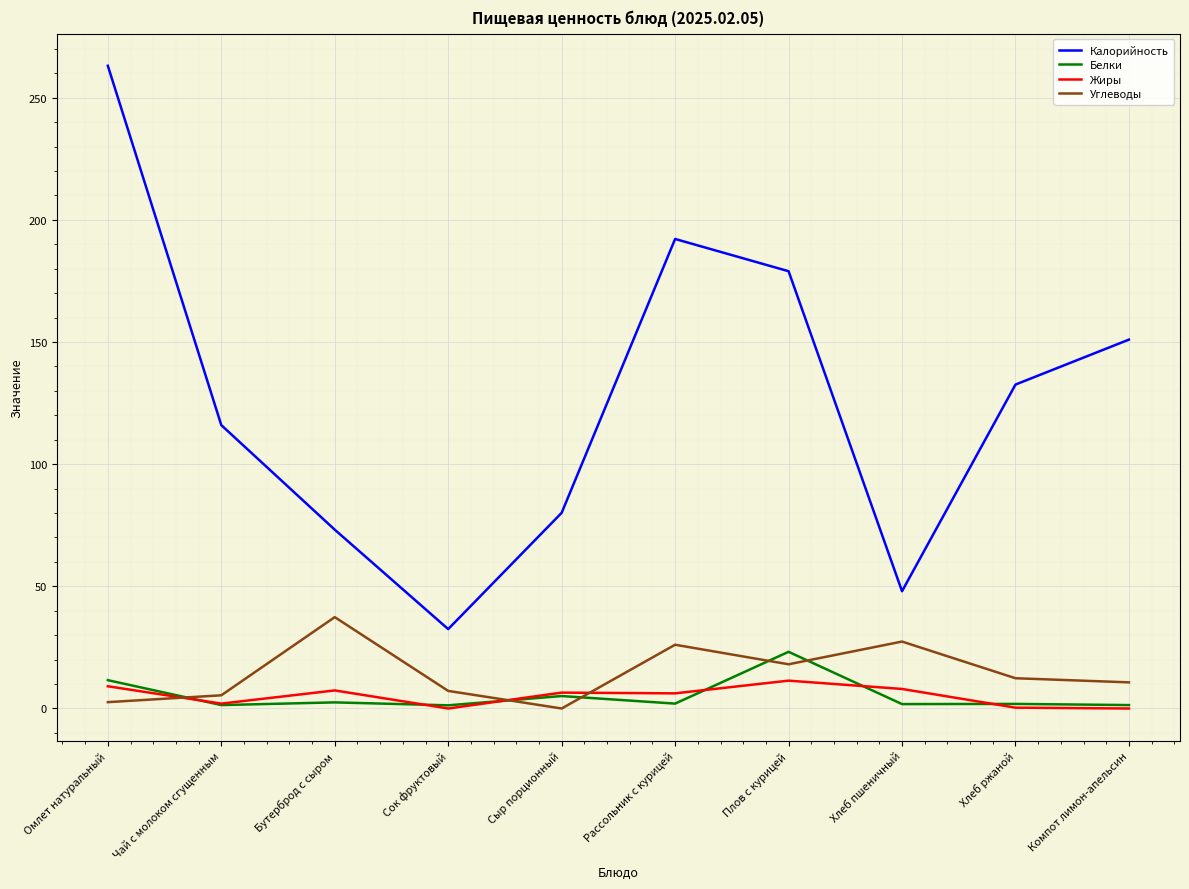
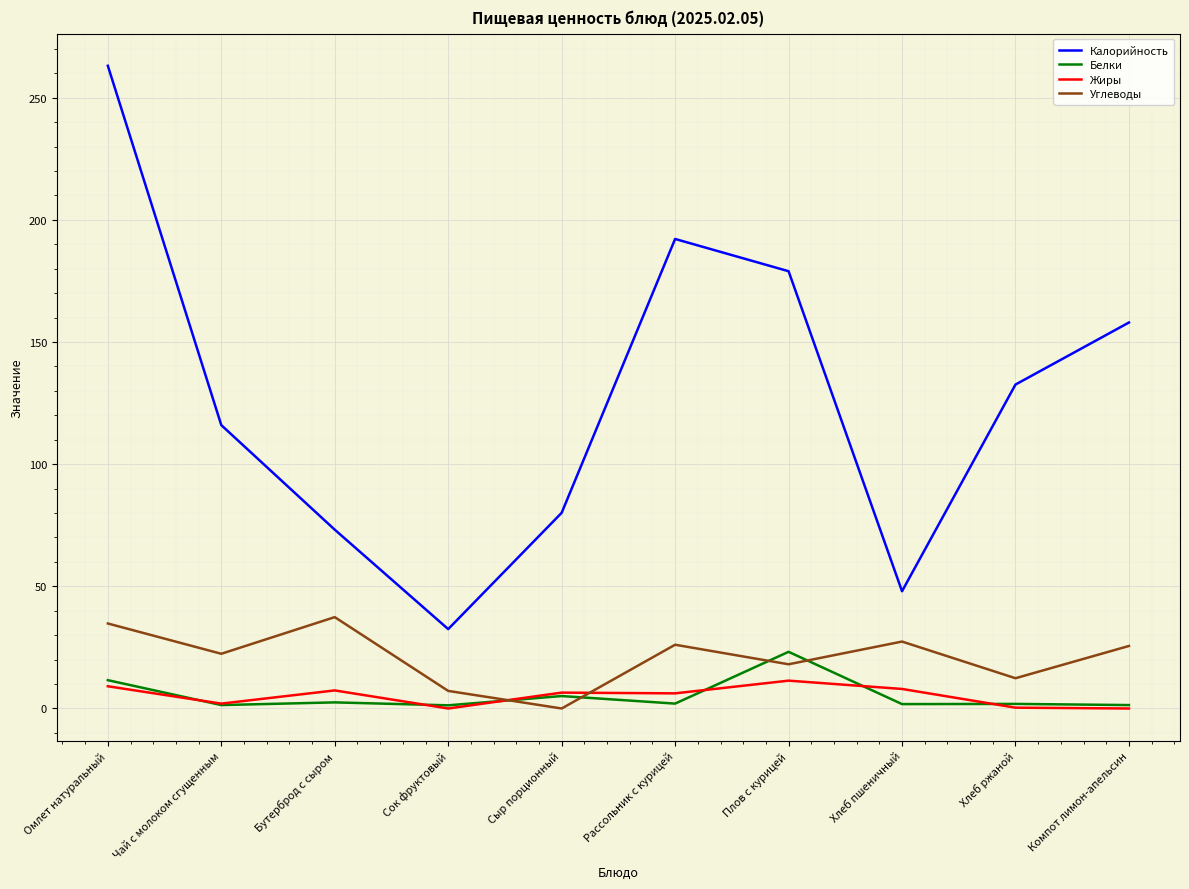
Углеводы, Омлет натуральный: 3 -> 35
Углеводы, Чай с молоком сгущенным: 5 -> 22
Калорийность, Компот лимон-апельсин: 151 -> 158
Углеводы, Компот лимон-апельсин: 11 -> 26
